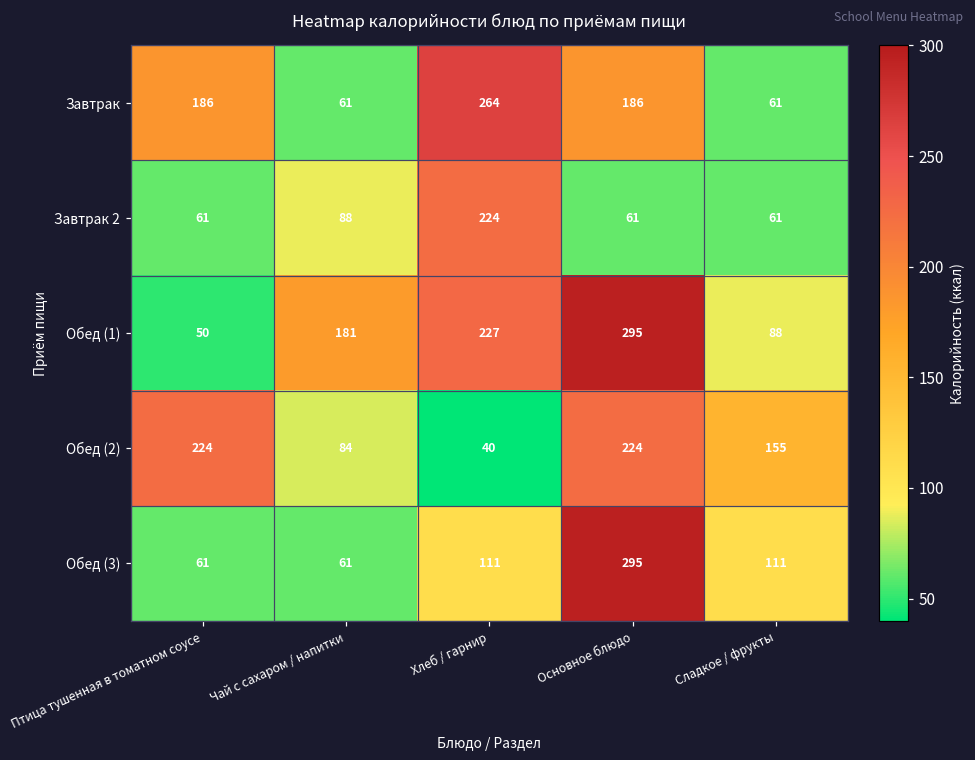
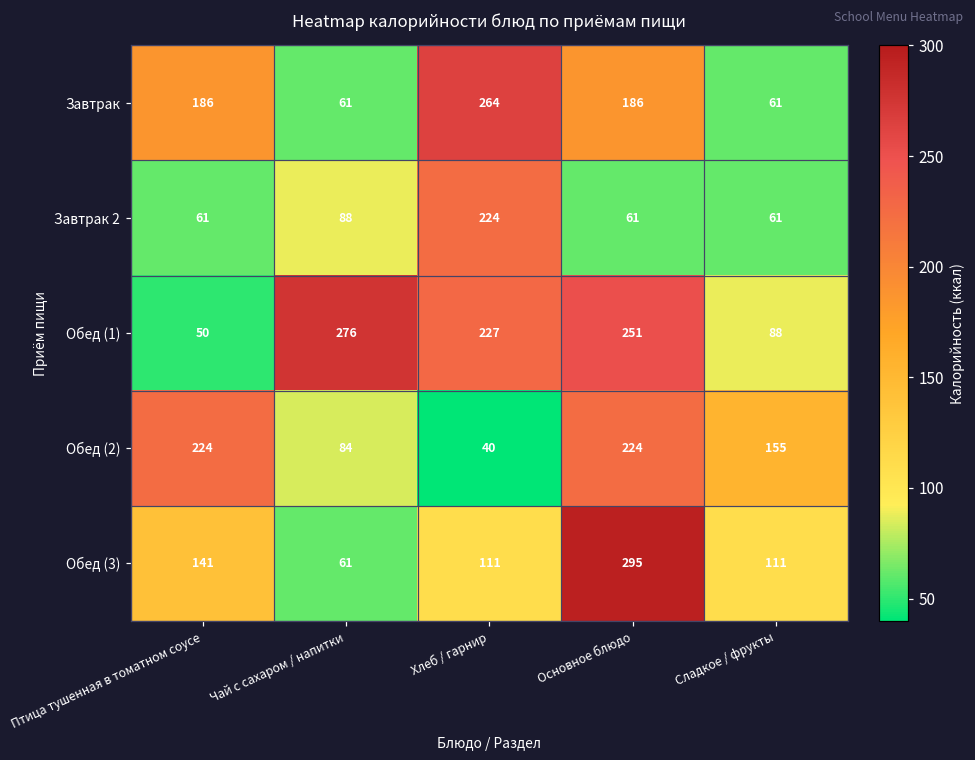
Обед (1), Чай с сахаром / напитки: 181 -> 276
Обед (1), Основное блюдо: 295 -> 251
Обед (3), Птица тушенная в томатном соусе: 61 -> 141
